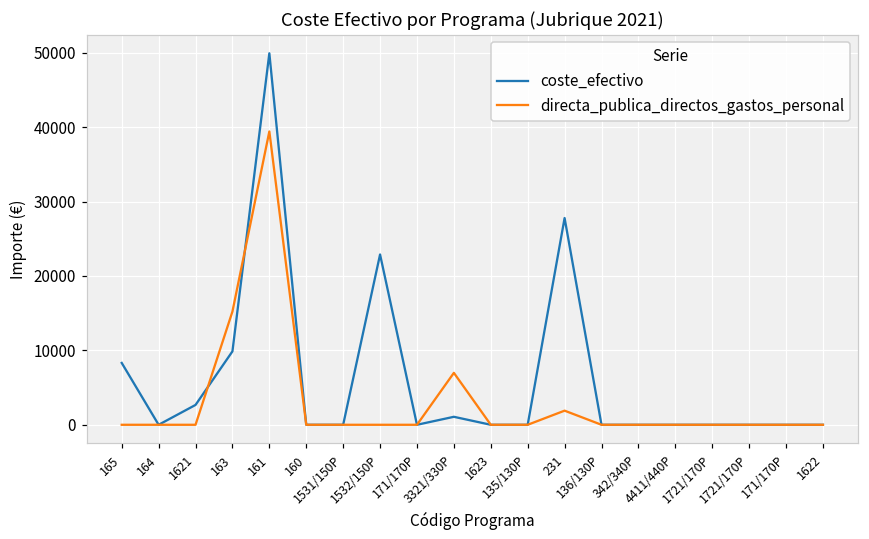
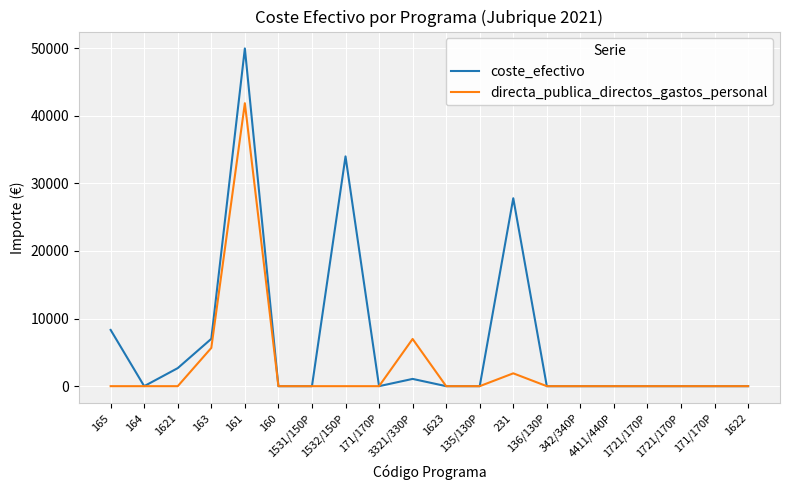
coste_efectivo, 163: 10000 -> 7000
directa_publica_directos_gastos_personal, 163: 15000 -> 6000
directa_publica_directos_gastos_personal, 161: 39000 -> 42000
coste_efectivo, 1532/150P: 23000 -> 34000
